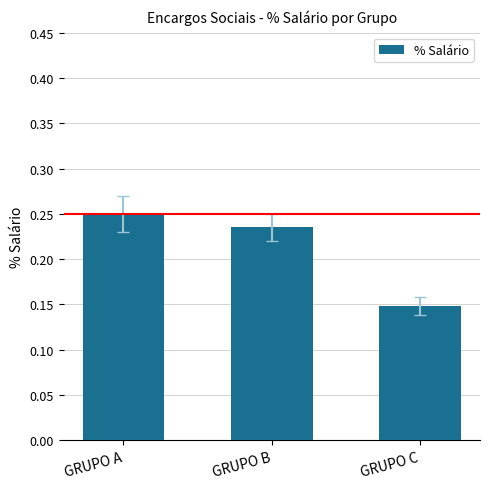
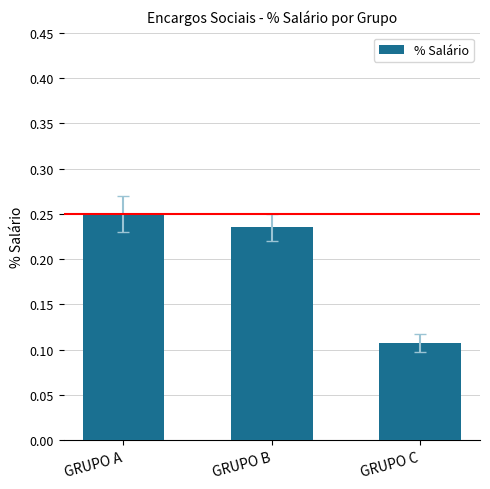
% Salário, GRUPO C: 0.15 -> 0.11
